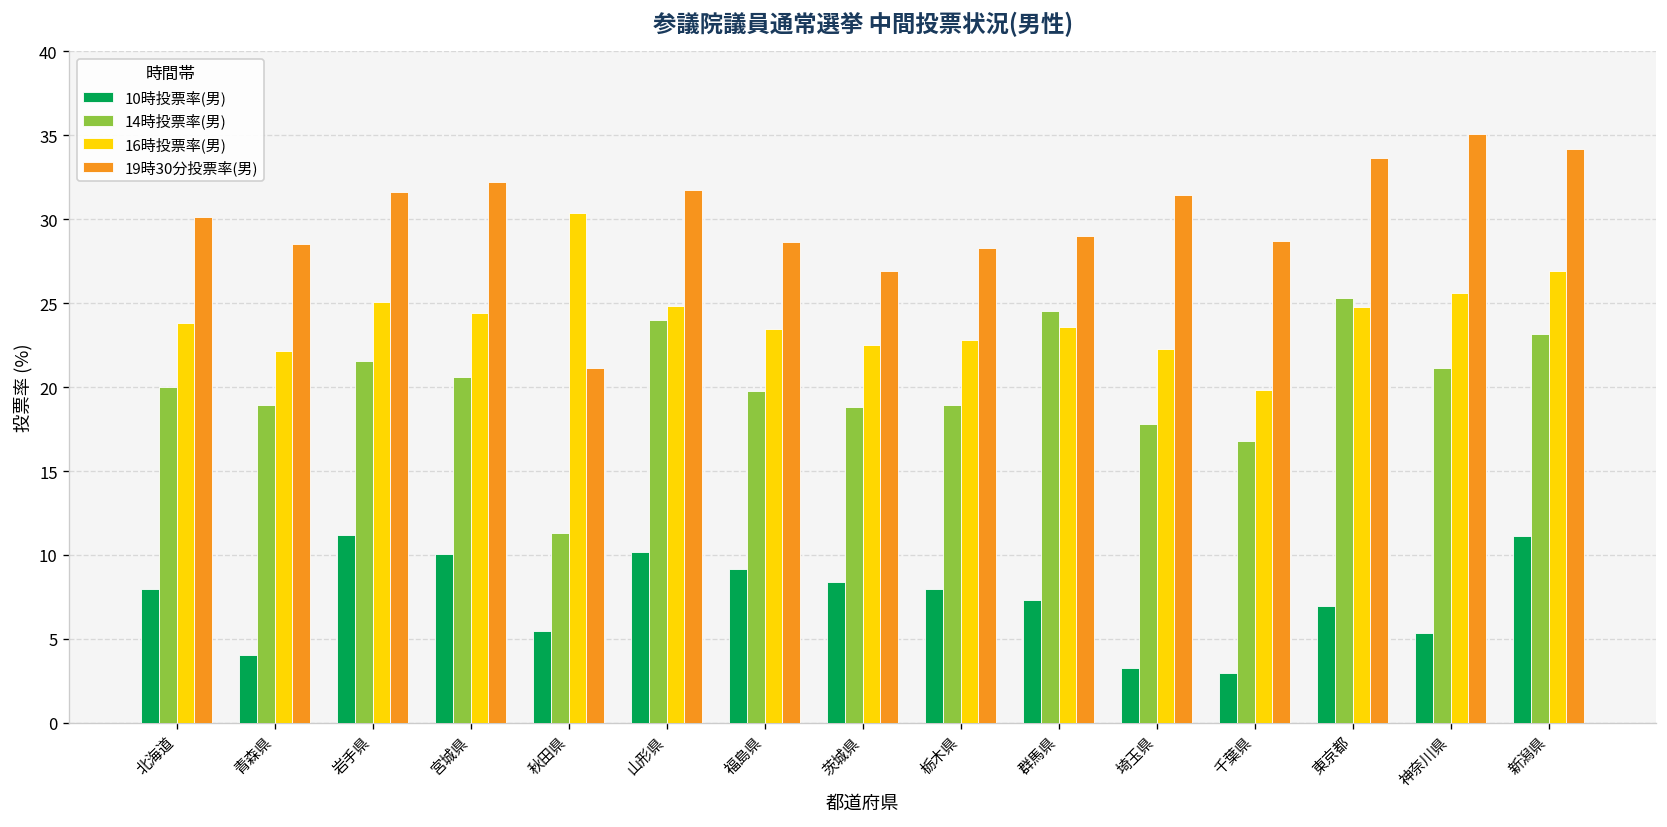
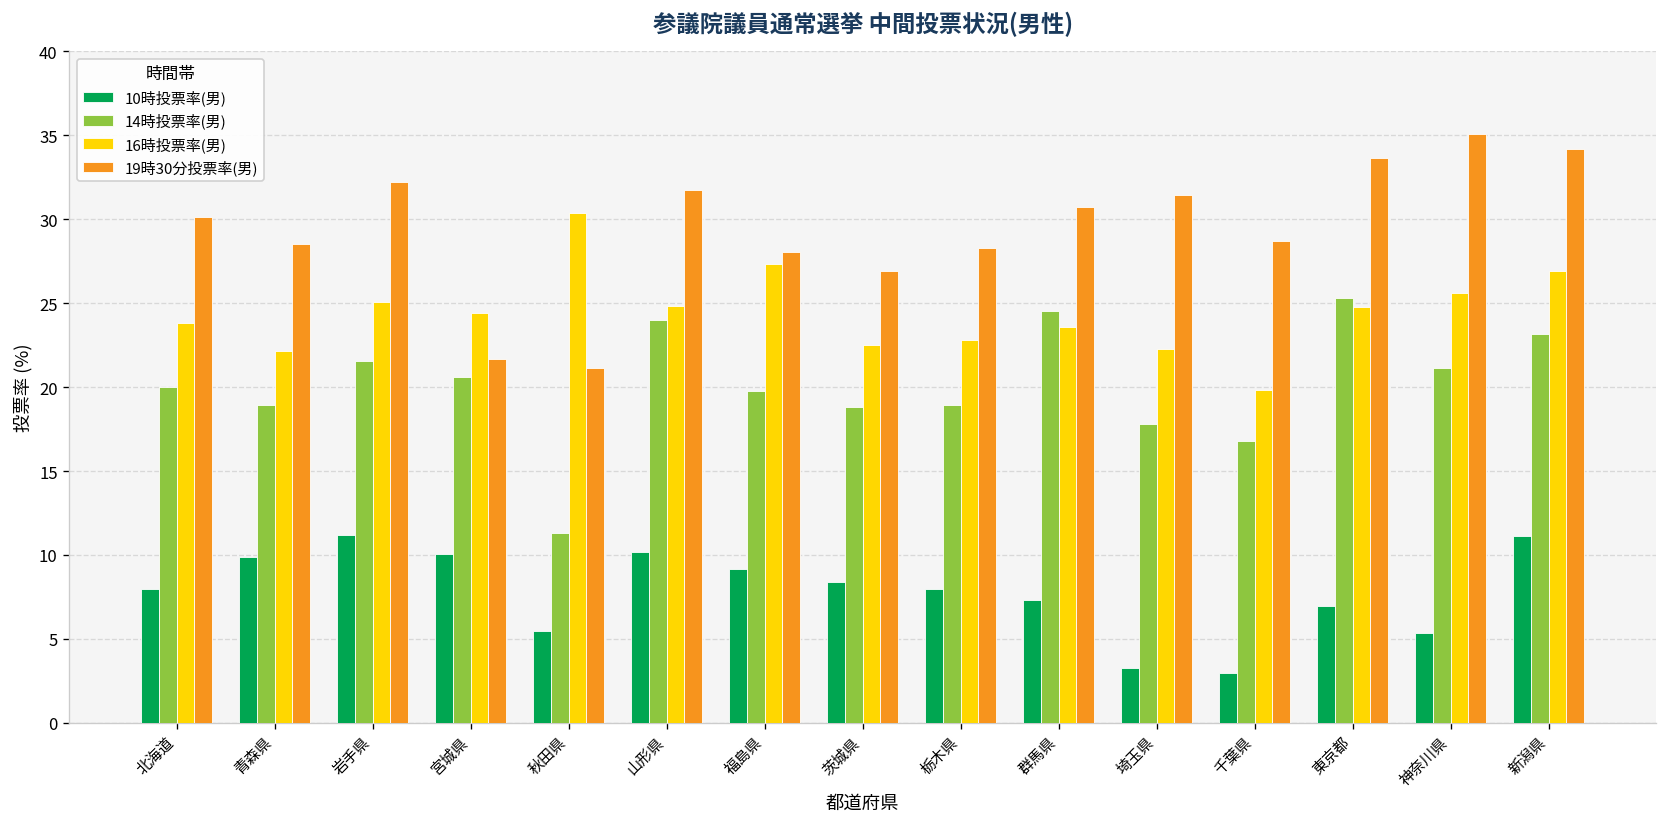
10時投票率(男), 青森県: 4.1 -> 9.9
19時30分投票率(男), 岩手県: 31.6 -> 32.2
19時30分投票率(男), 宮城県: 32.2 -> 21.7
16時投票率(男), 福島県: 23.5 -> 27.3
19時30分投票率(男), 福島県: 28.7 -> 28.0
19時30分投票率(男), 群馬県: 29.0 -> 30.7
